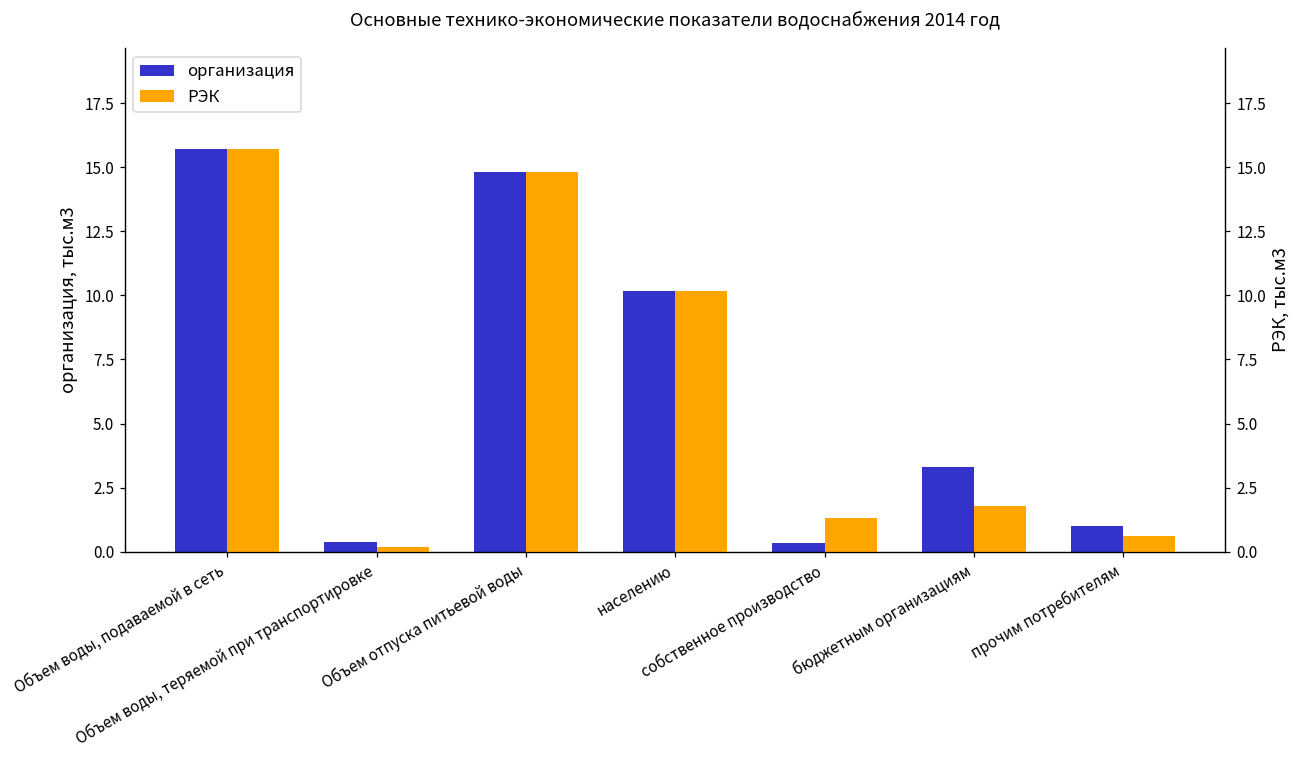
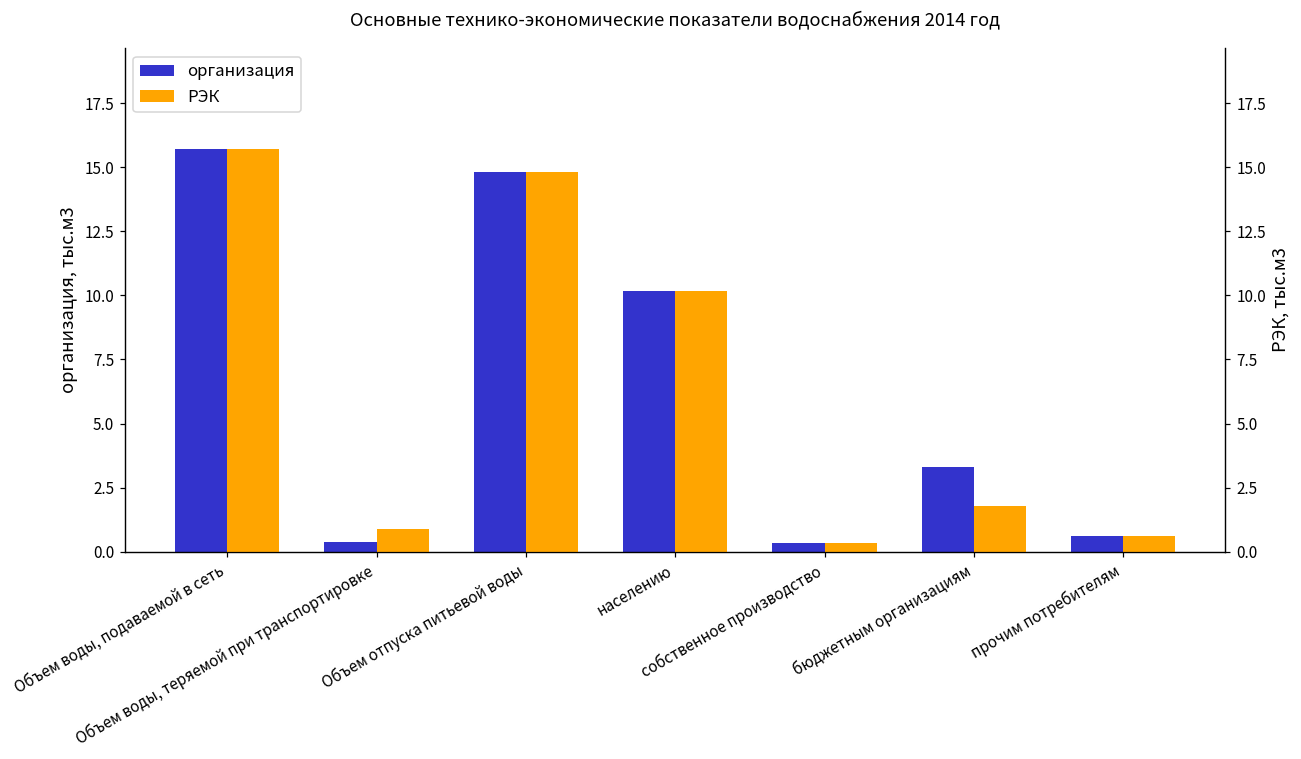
организация, прочим потребителям: 1.0 -> 0.6
РЭК, Объем воды, теряемой при транспортировке: 0.2 -> 0.9
РЭК, собственное производство: 1.3 -> 0.4
